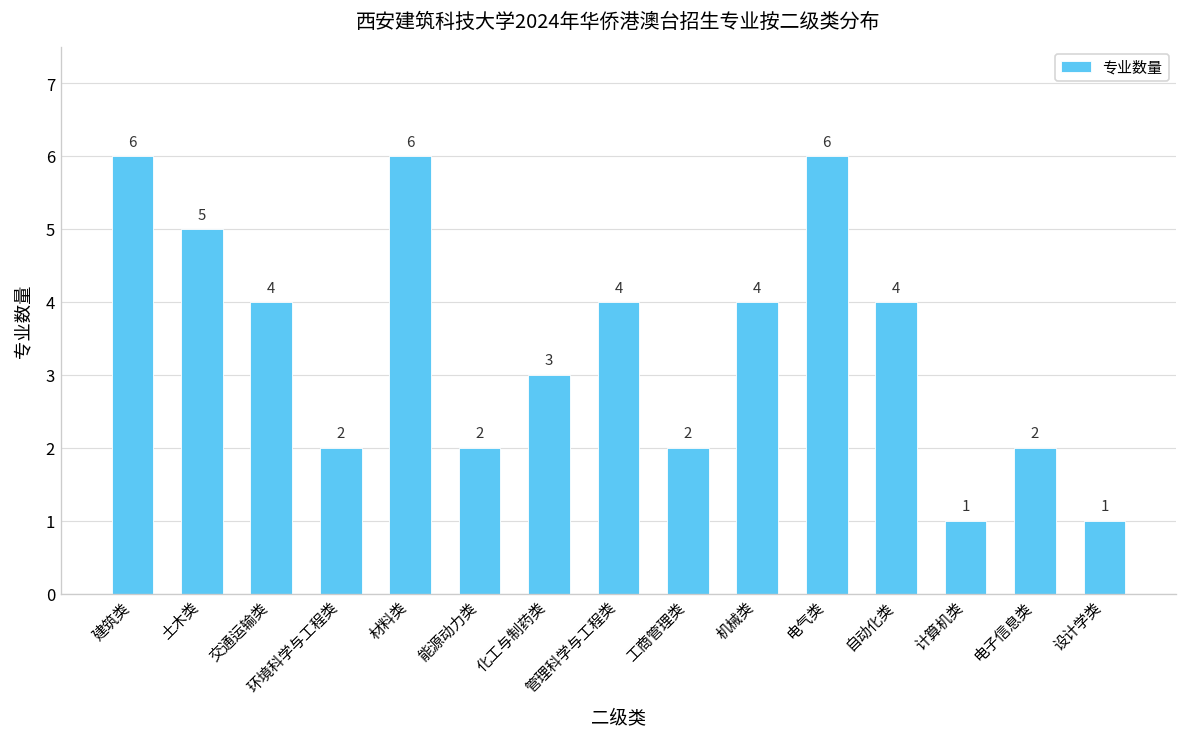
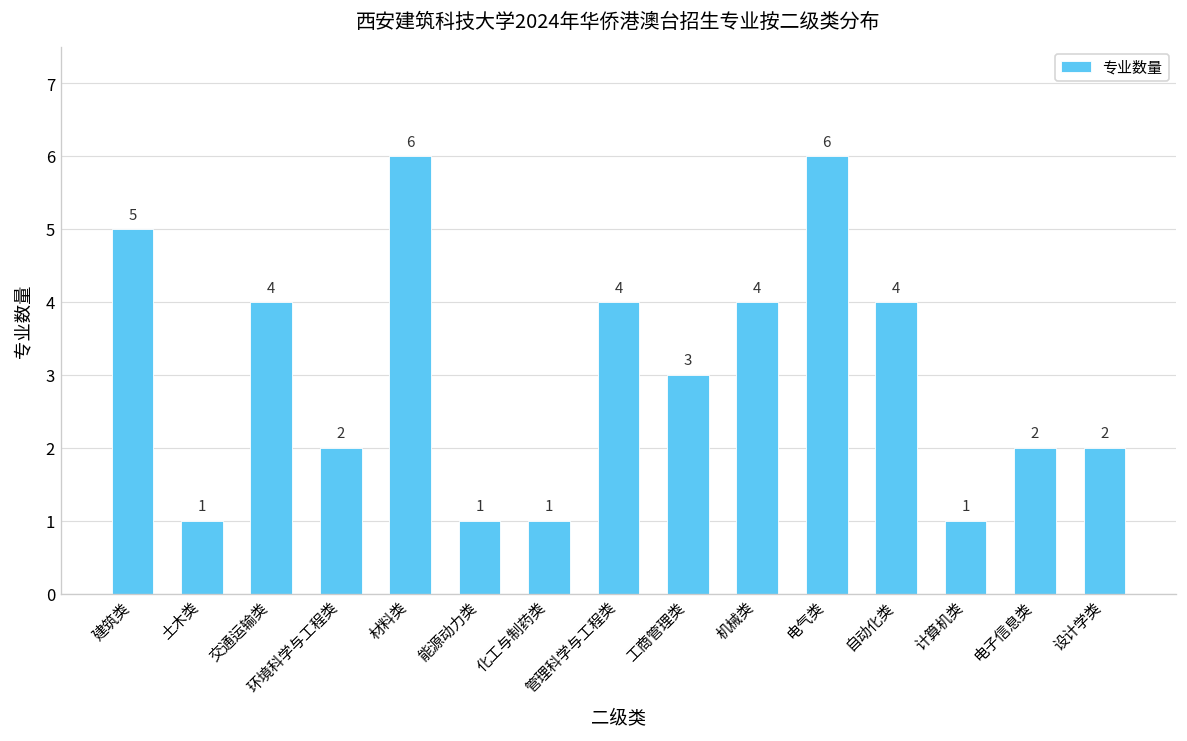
建筑类: 6 -> 5
土木类: 5 -> 1
能源动力类: 2 -> 1
化工与制药类: 3 -> 1
工商管理类: 2 -> 3
设计学类: 1 -> 2
